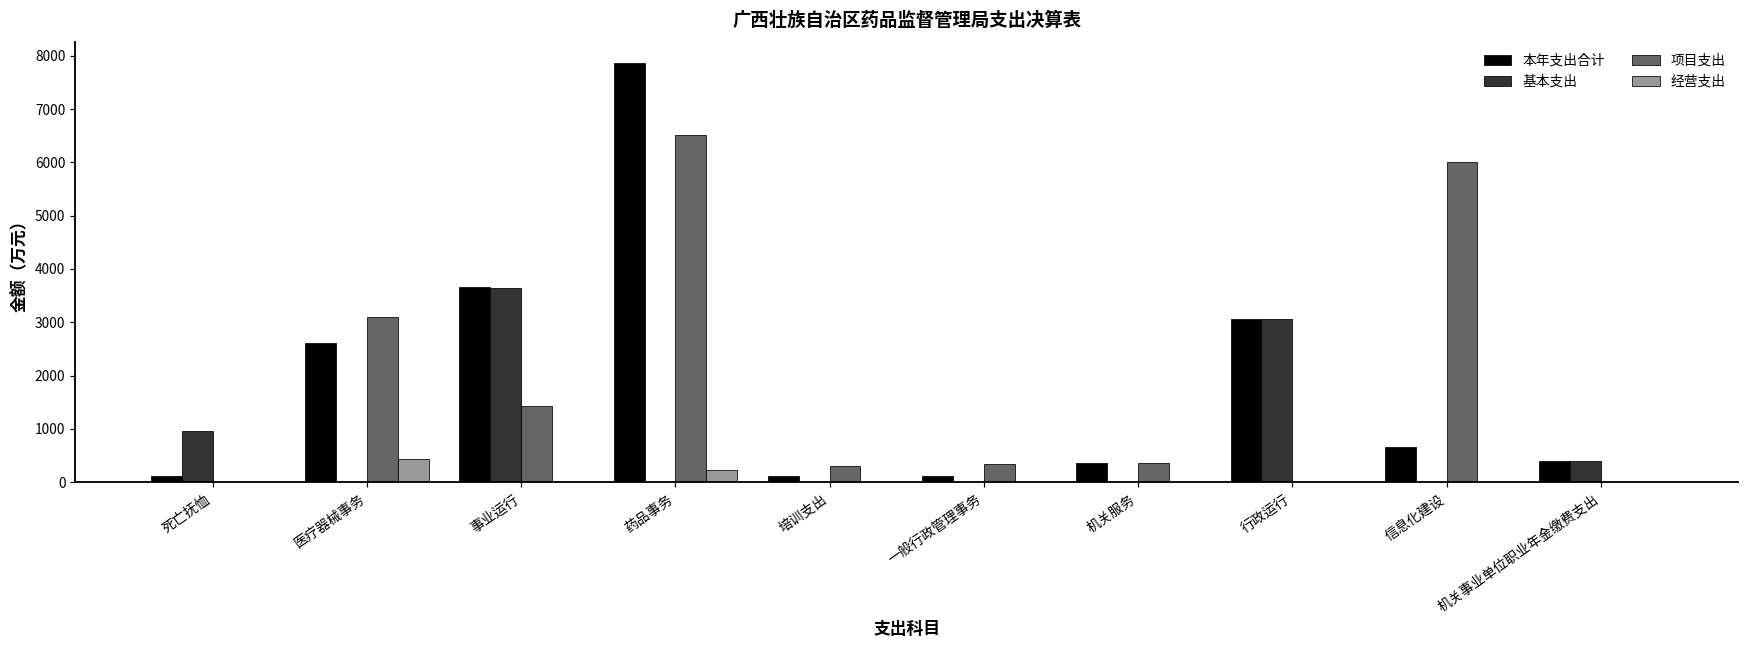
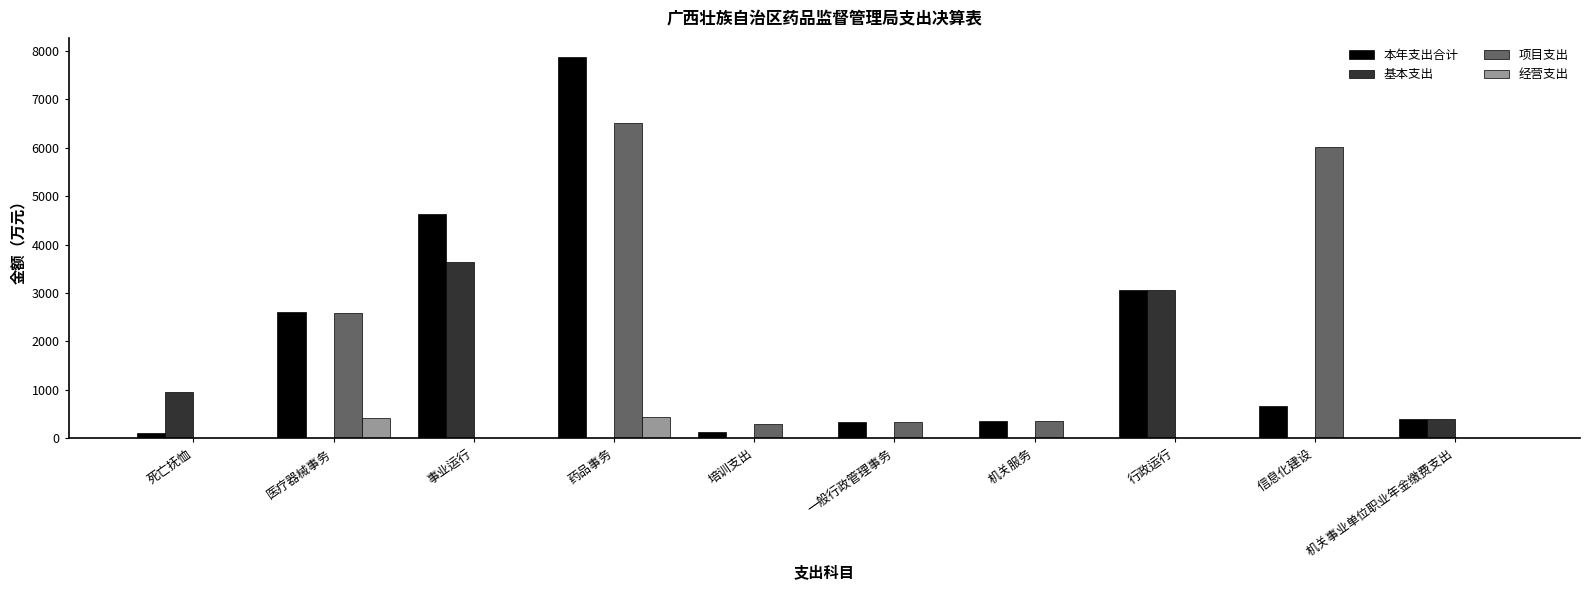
项目支出, 医疗器械事务: 3100 -> 2600
本年支出合计, 事业运行: 3700 -> 4600
项目支出, 事业运行: 1400 -> 0
经营支出, 药品事务: 200 -> 500
本年支出合计, 一般行政管理事务: 100 -> 300
